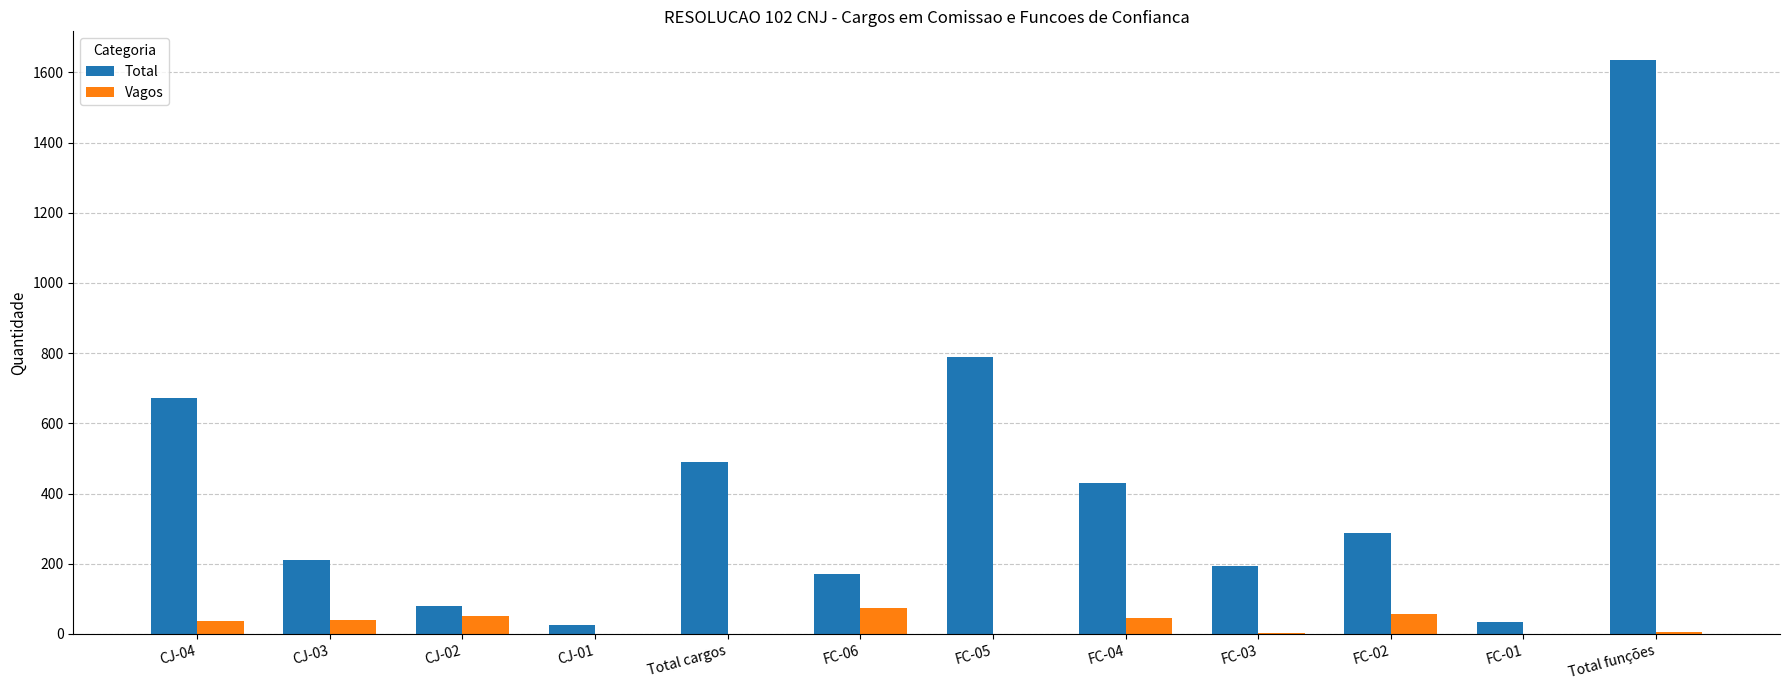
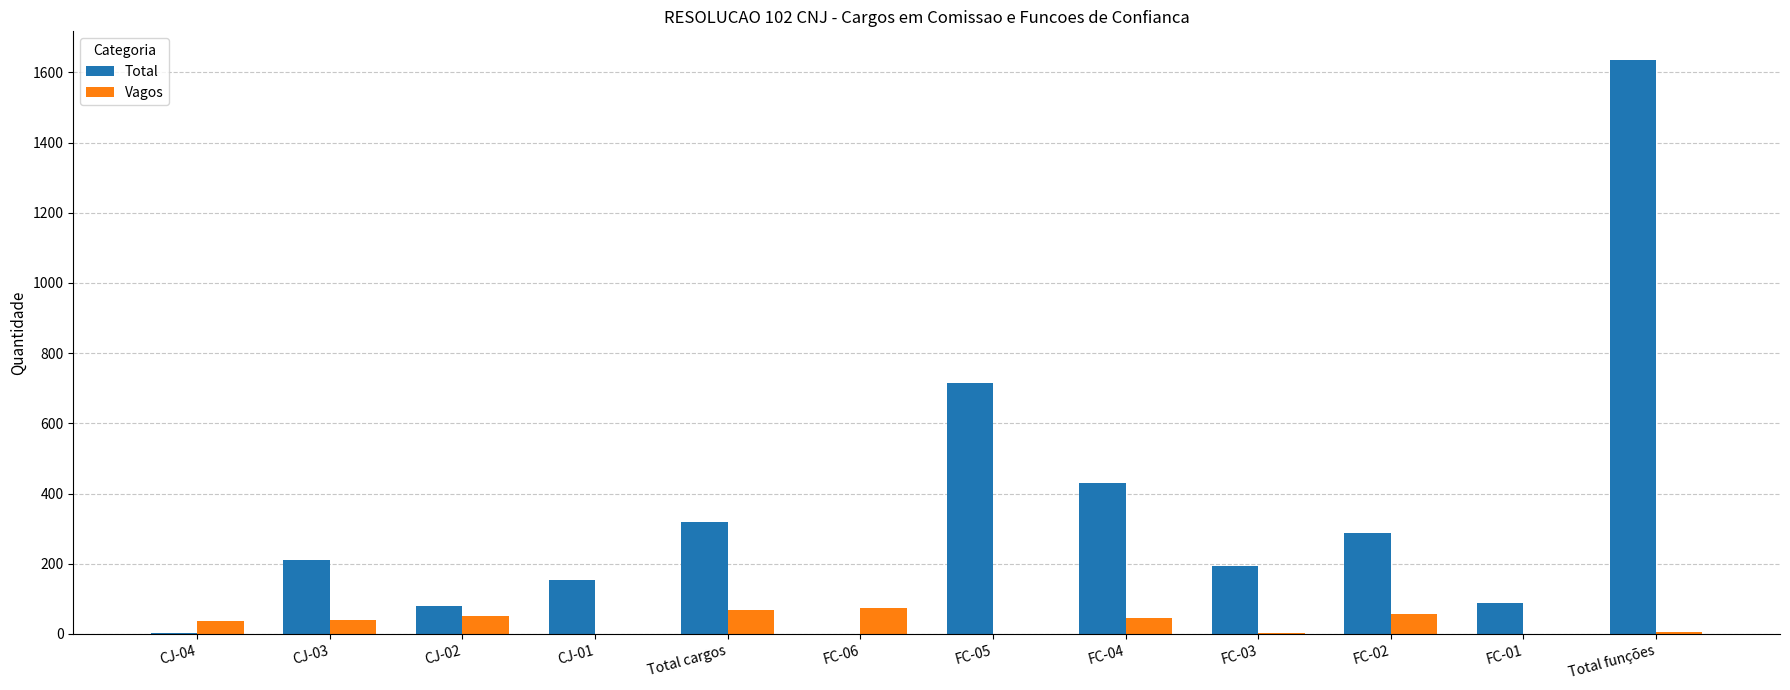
Total, CJ-04: 670 -> 0
Total, CJ-01: 30 -> 150
Total, Total cargos: 490 -> 320
Vagos, Total cargos: 0 -> 70
Total, FC-06: 170 -> 0
Total, FC-05: 790 -> 710
Total, FC-01: 30 -> 90
